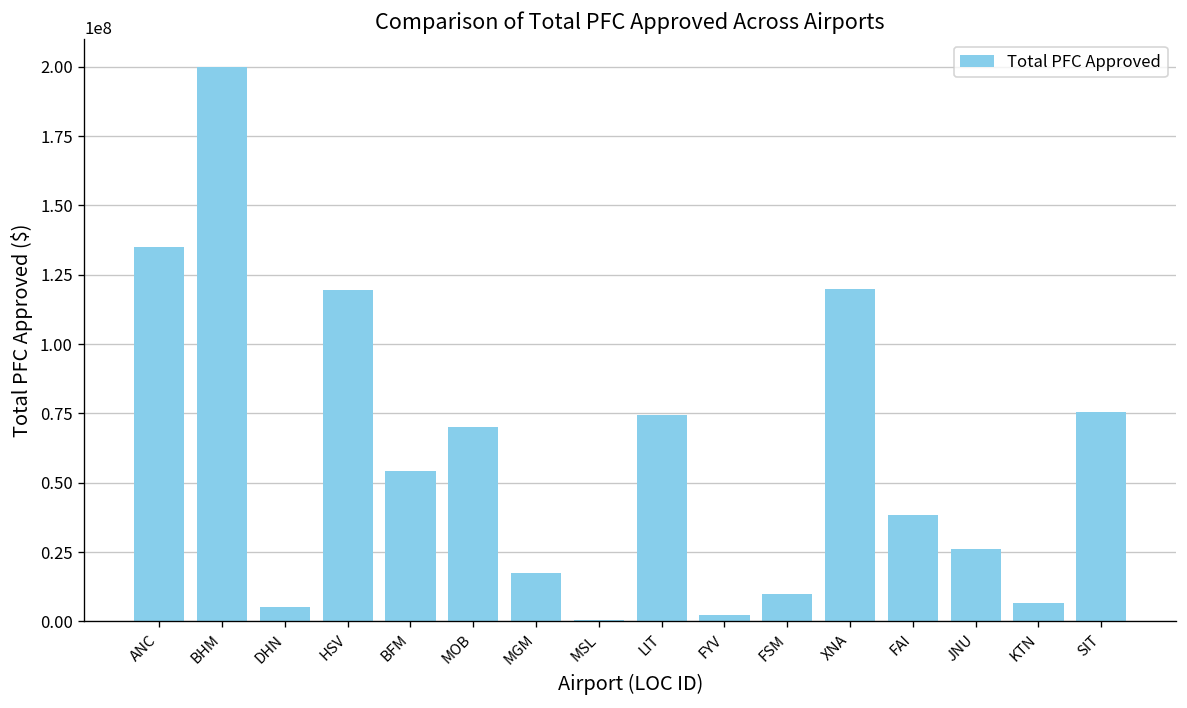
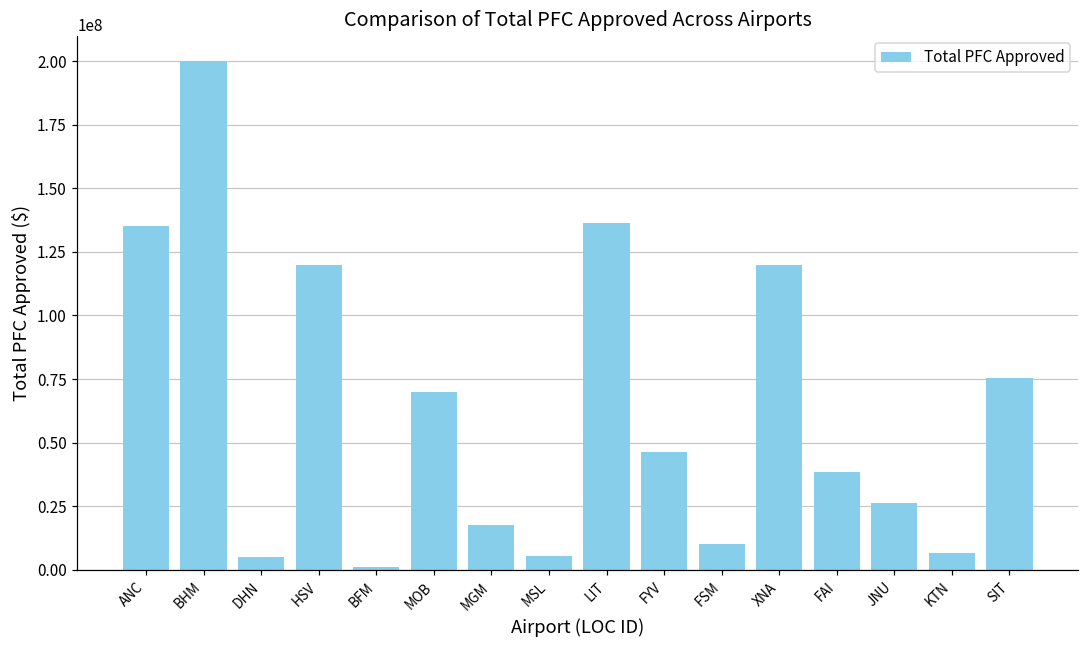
BFM: 54000000 -> 1000000
MSL: 1000000 -> 5000000
LIT: 74000000 -> 136000000
FYV: 2000000 -> 46000000
